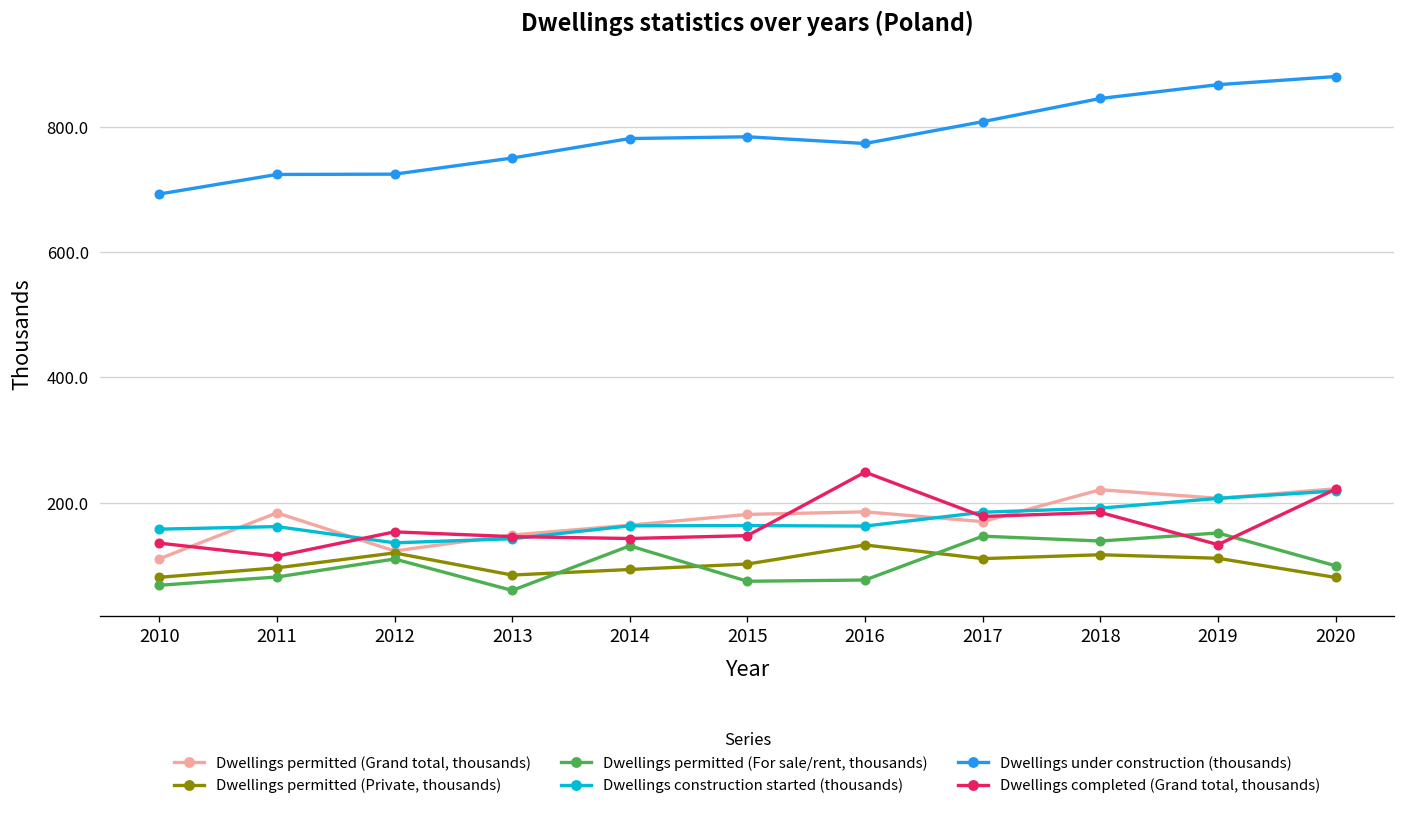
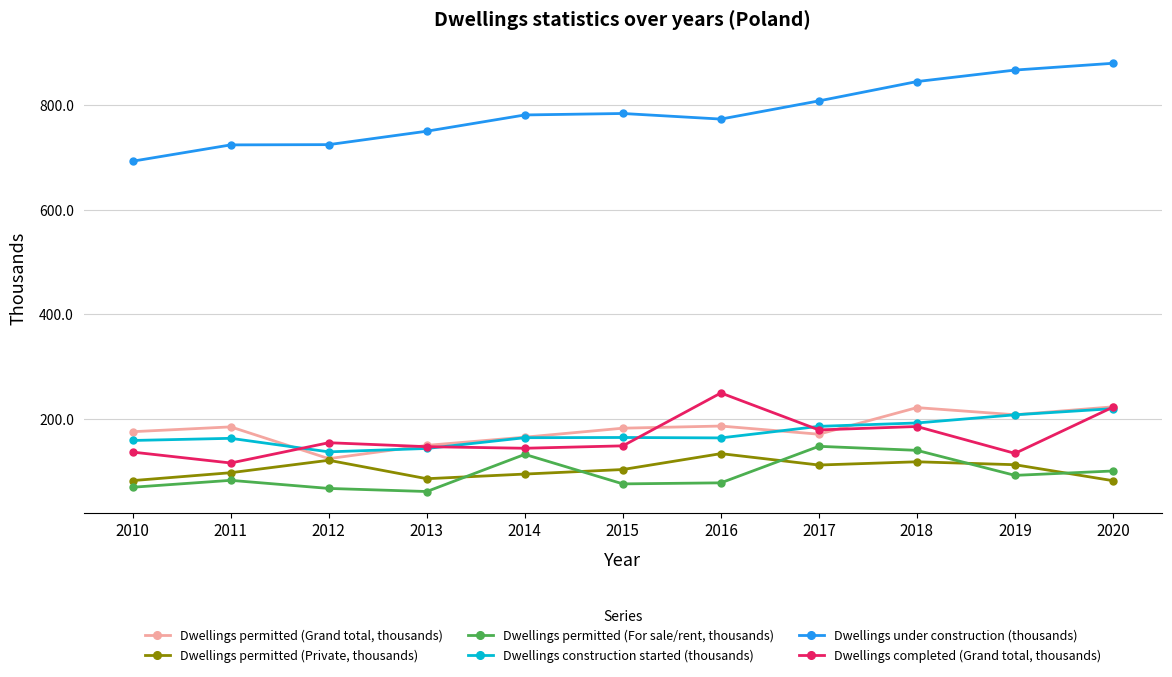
Dwellings permitted (Grand total, thousands), 2010: 110 -> 170
Dwellings permitted (For sale/rent, thousands), 2012: 110 -> 70
Dwellings permitted (For sale/rent, thousands), 2019: 150 -> 90
